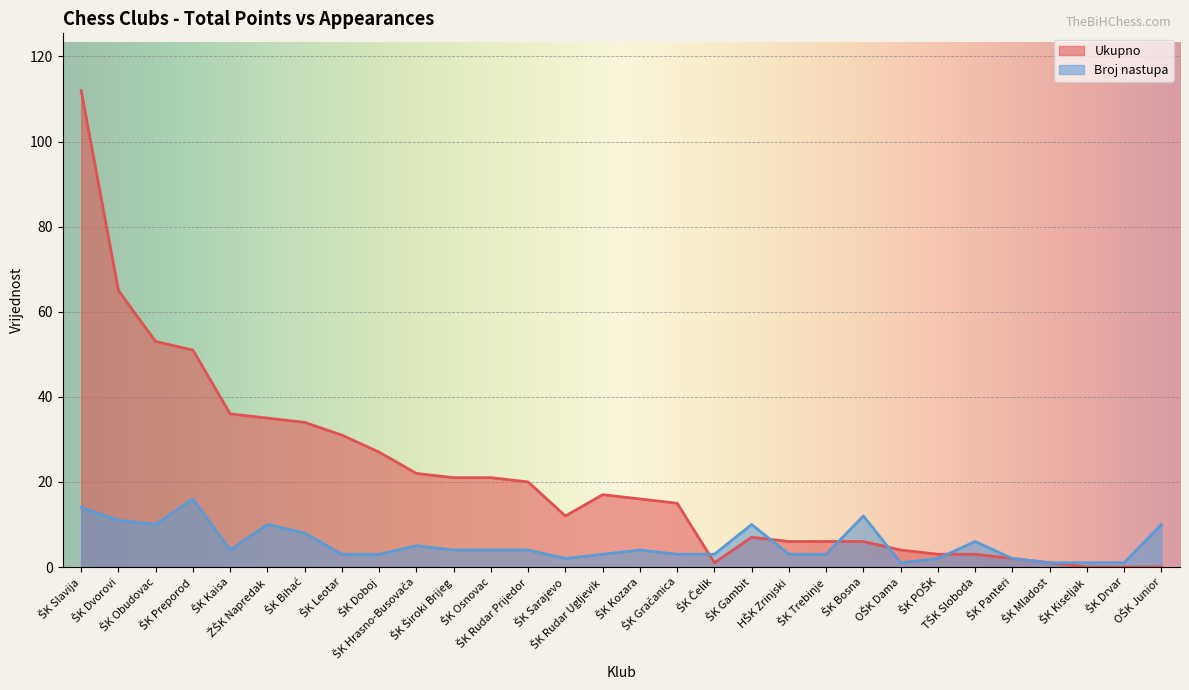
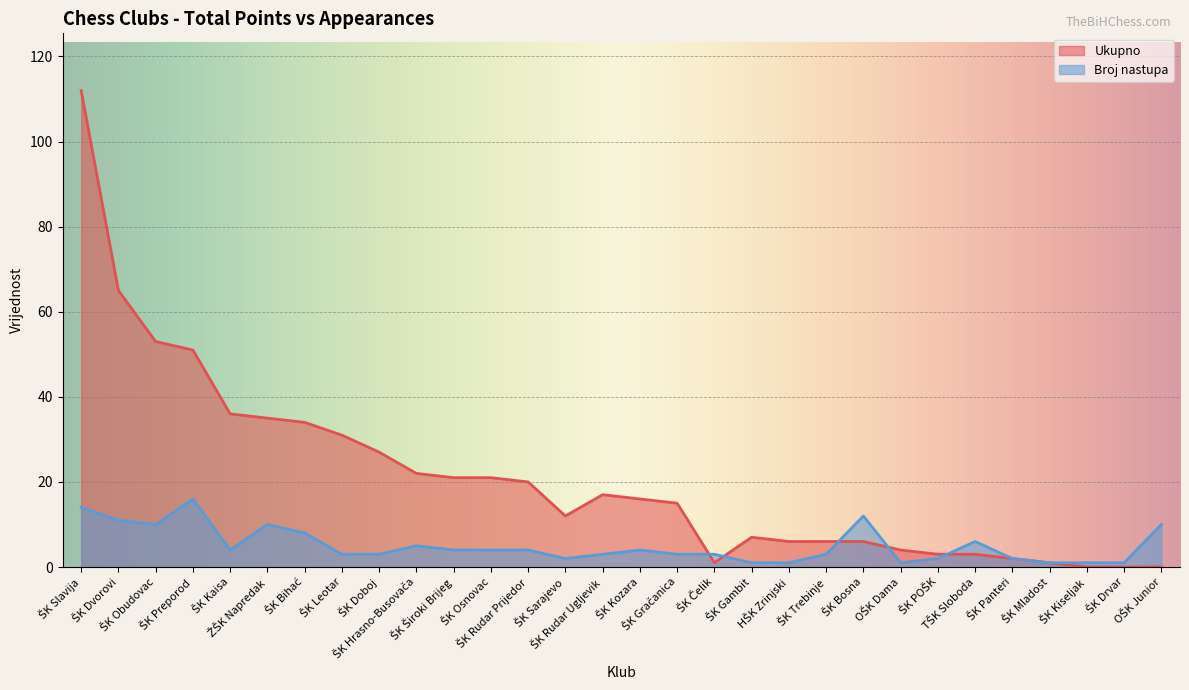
Broj nastupa, ŠK Gambit: 10 -> 1
Broj nastupa, HŠK Zrinjski: 3 -> 1
